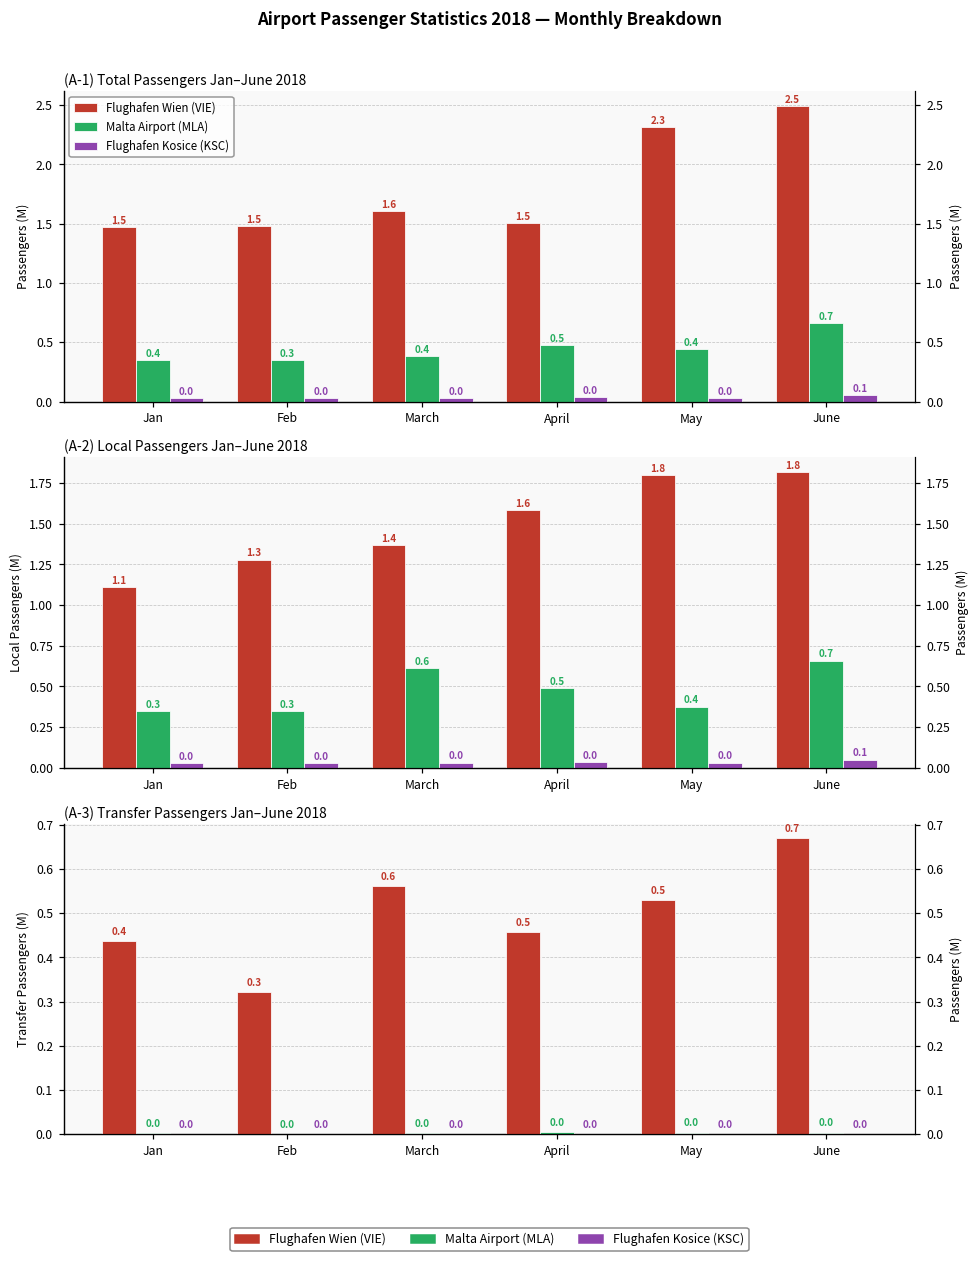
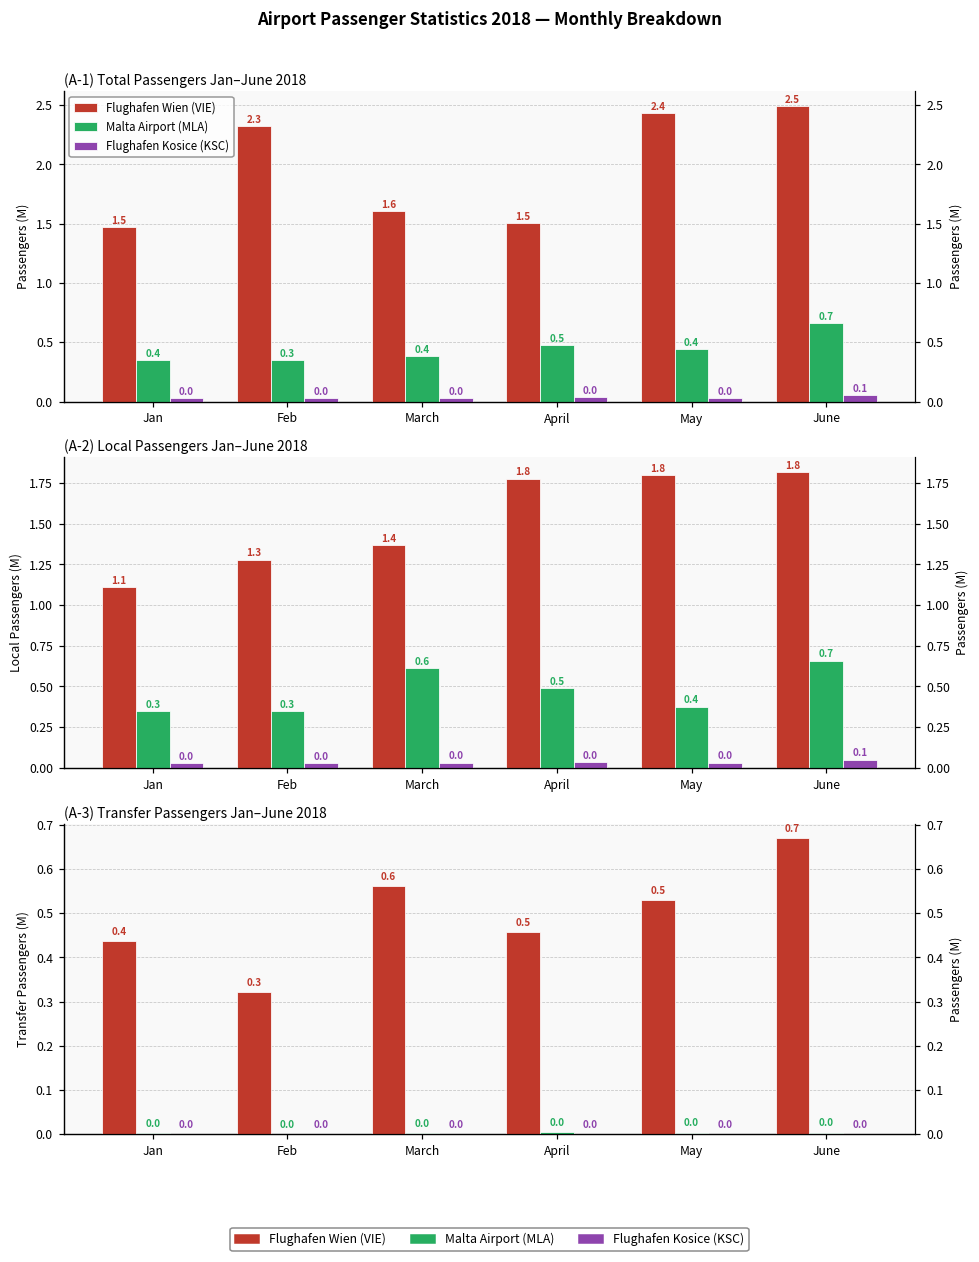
(A-1) Total Passengers Jan–June 2018, Flughafen Wien (VIE), Feb: 1.5 -> 2.3
(A-1) Total Passengers Jan–June 2018, Flughafen Wien (VIE), May: 2.3 -> 2.4
(A-2) Local Passengers Jan–June 2018, Flughafen Wien (VIE), April: 1.6 -> 1.8
